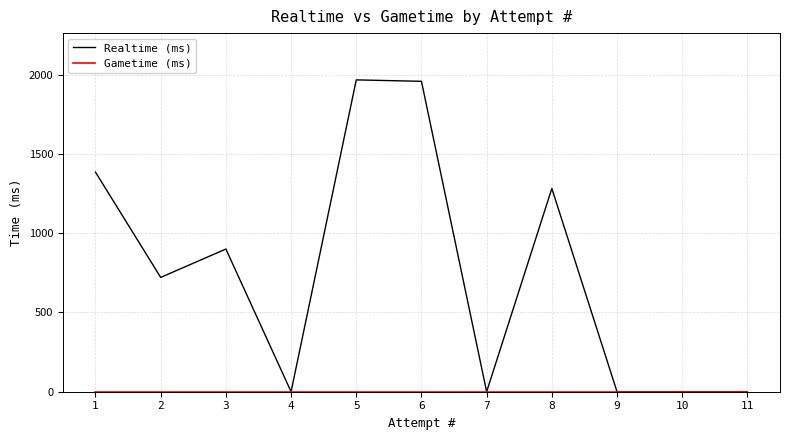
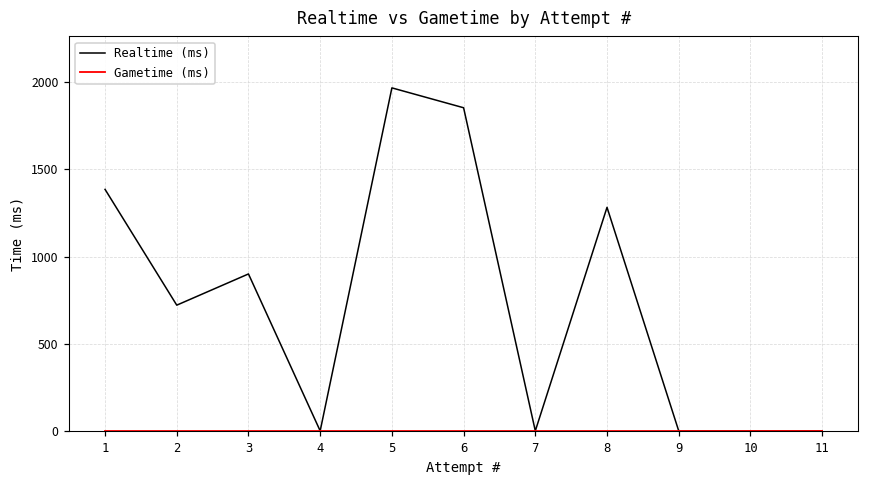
Realtime (ms), 6: 1960 -> 1850
